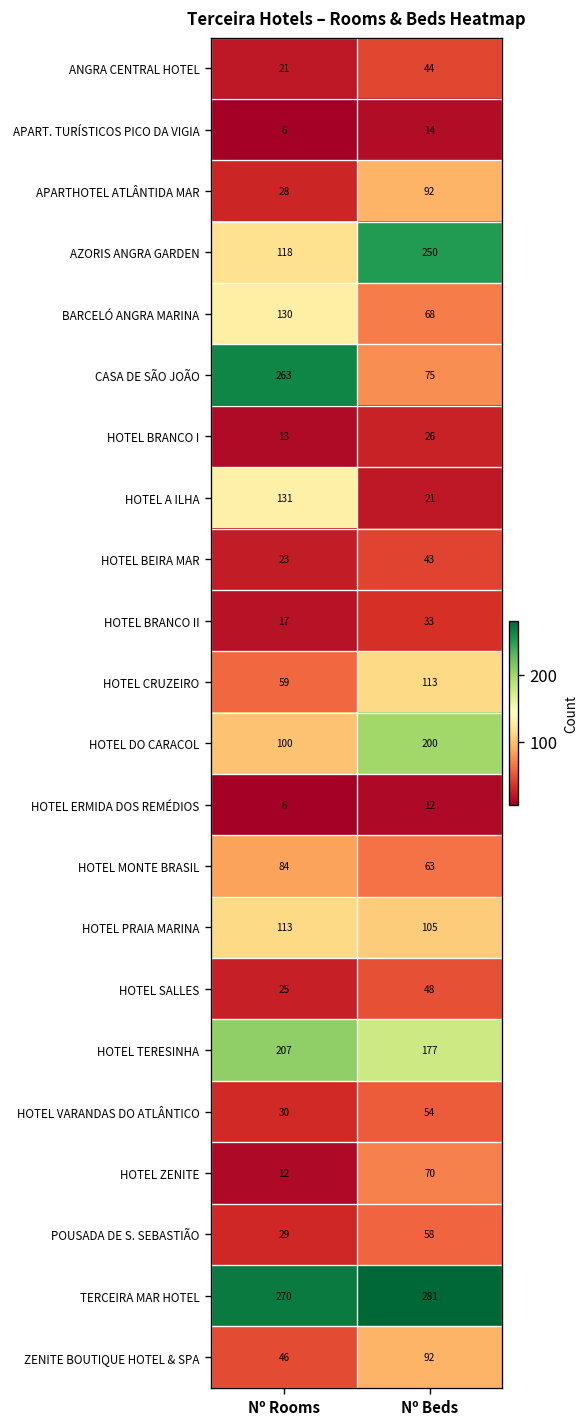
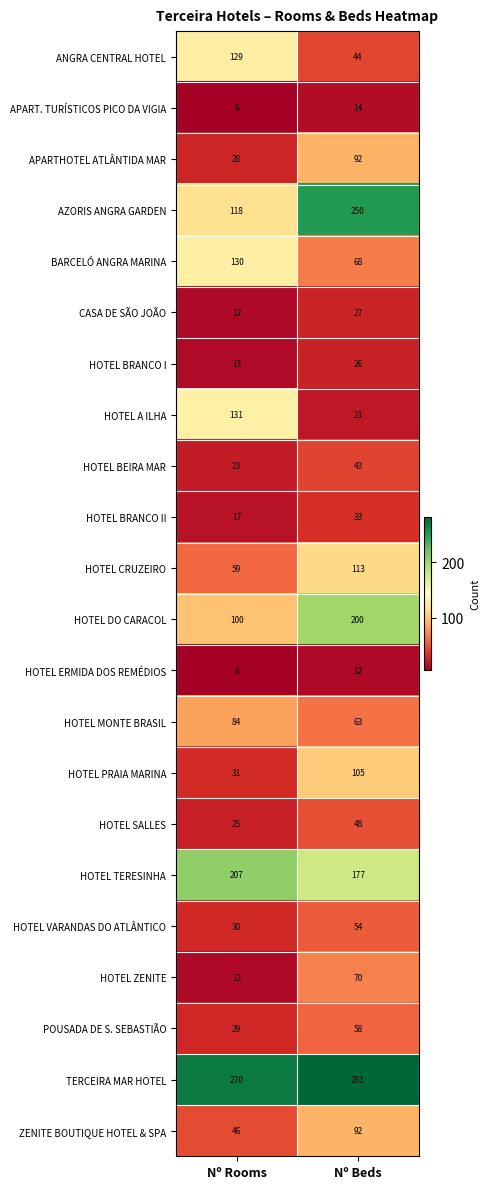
ANGRA CENTRAL HOTEL, Nº Rooms: 21 -> 129
CASA DE SÃO JOÃO, Nº Rooms: 263 -> 12
CASA DE SÃO JOÃO, Nº Beds: 75 -> 27
HOTEL PRAIA MARINA, Nº Rooms: 113 -> 31
